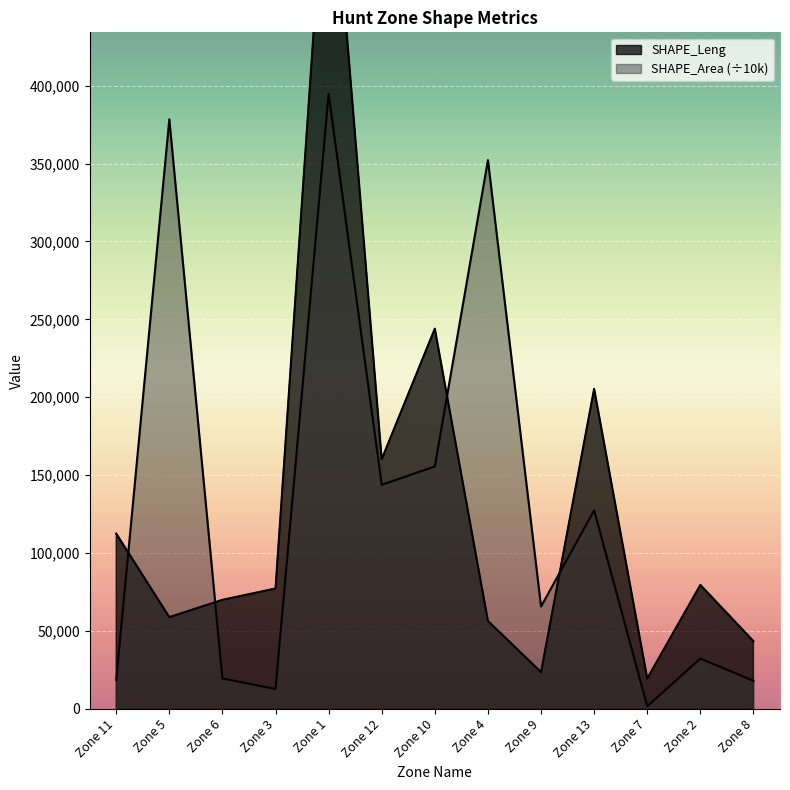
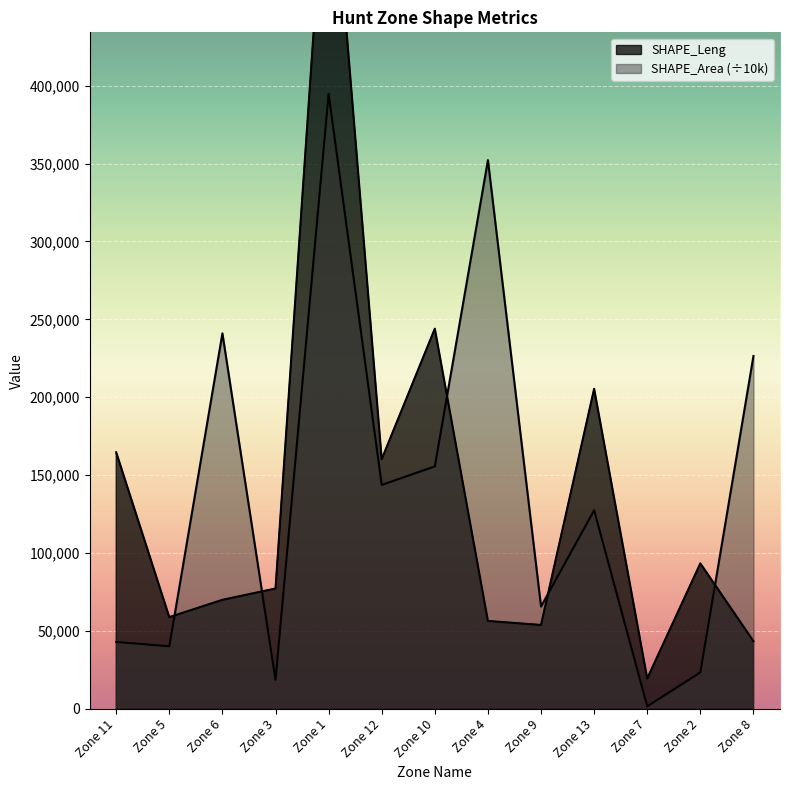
SHAPE_Leng, Zone 11: 112,000 -> 165,000
SHAPE_Area (÷10k), Zone 11: 18,000 -> 43,000
SHAPE_Area (÷10k), Zone 5: 378,000 -> 40,000
SHAPE_Area (÷10k), Zone 6: 19,000 -> 241,000
SHAPE_Area (÷10k), Zone 3: 13,000 -> 19,000
SHAPE_Leng, Zone 9: 24,000 -> 54,000
SHAPE_Leng, Zone 2: 80,000 -> 93,000
SHAPE_Area (÷10k), Zone 2: 32,000 -> 23,000
SHAPE_Area (÷10k), Zone 8: 18,000 -> 226,000
